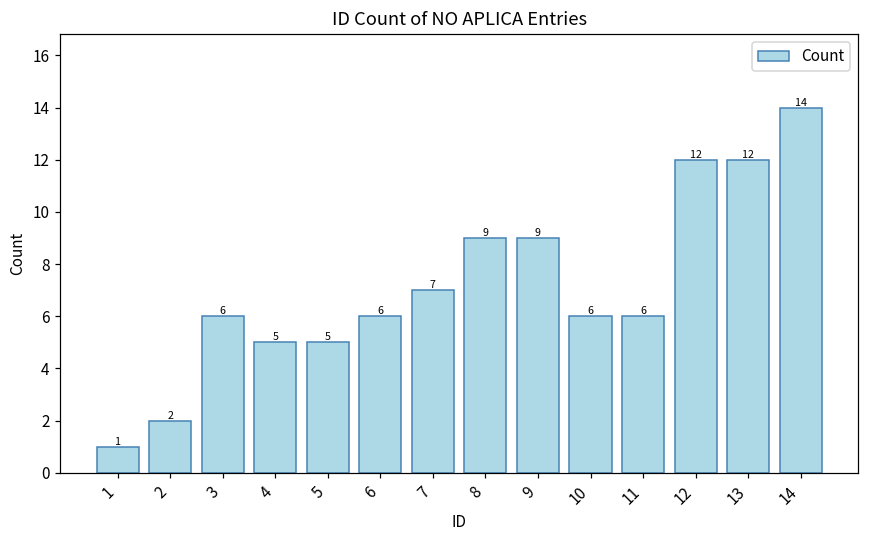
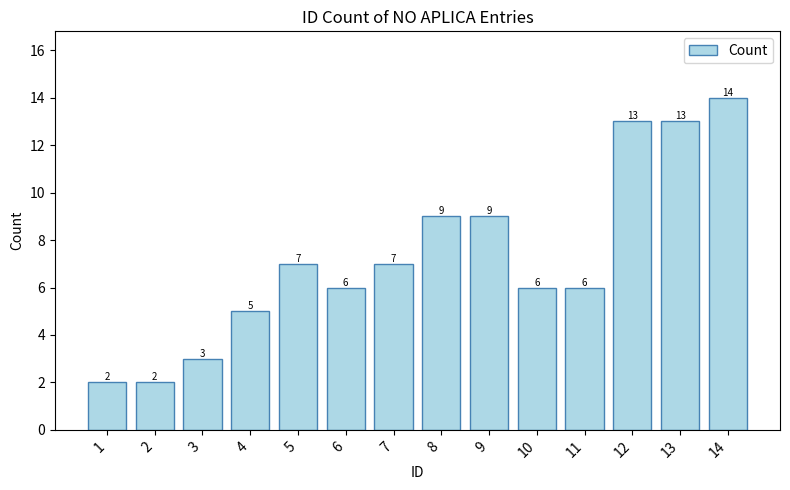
1: 1 -> 2
3: 6 -> 3
5: 5 -> 7
12: 12 -> 13
13: 12 -> 13
